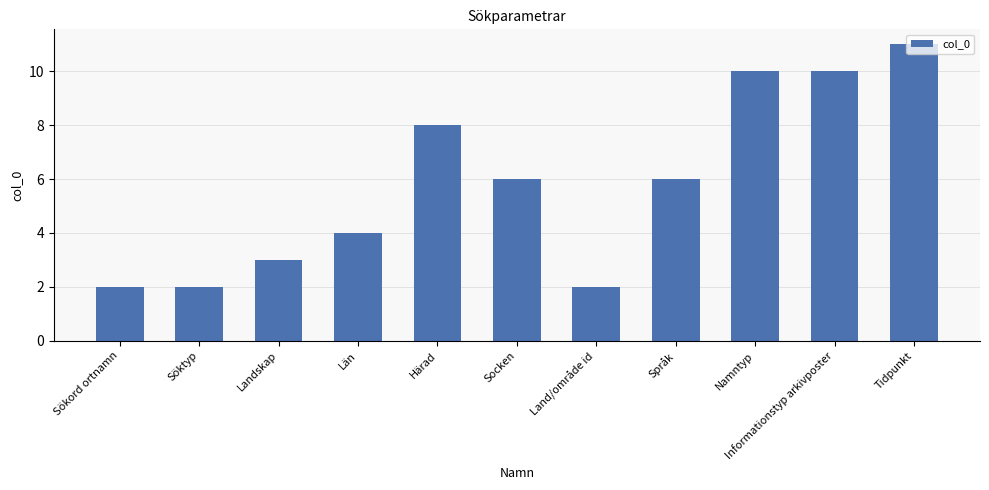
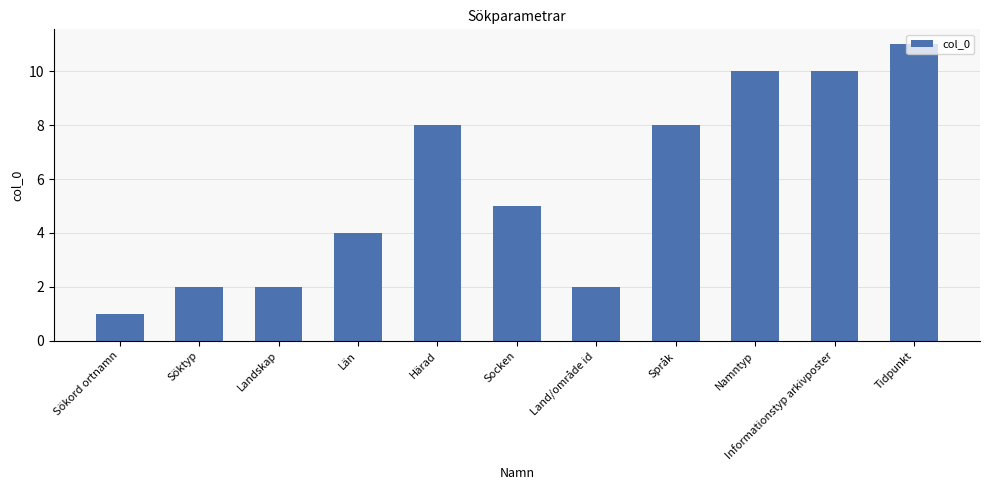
Sökord ortnamn: 2 -> 1
Landskap: 3 -> 2
Socken: 6 -> 5
Språk: 6 -> 8
